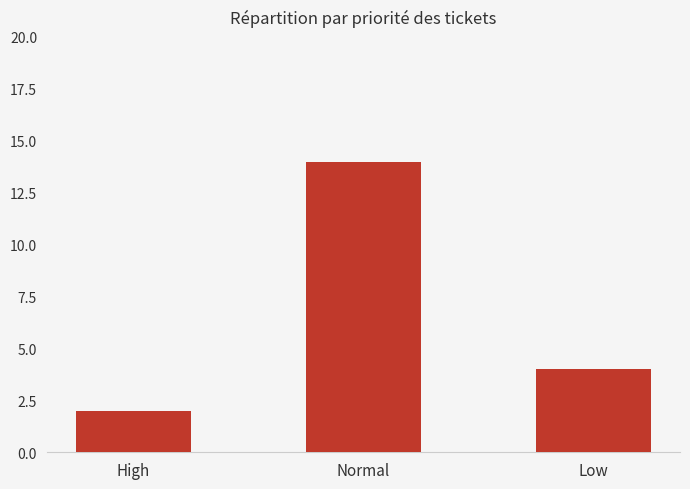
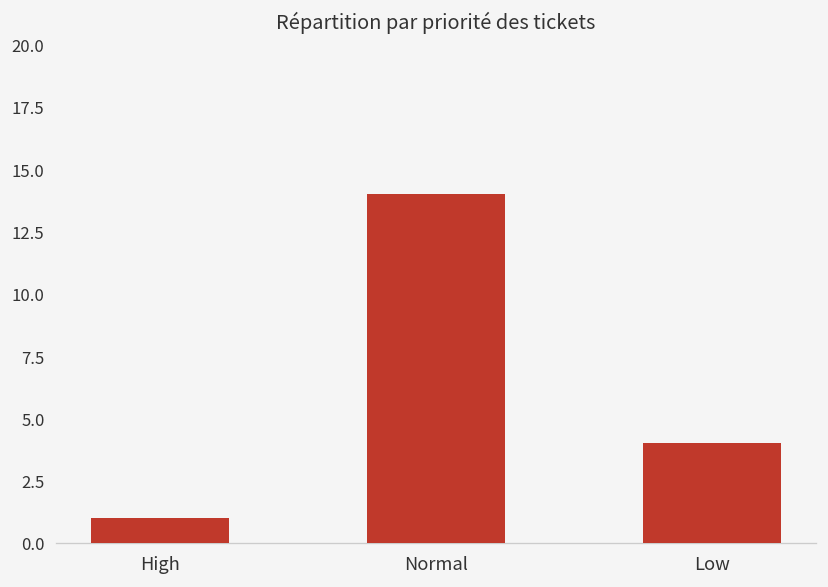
High: 2 -> 1
